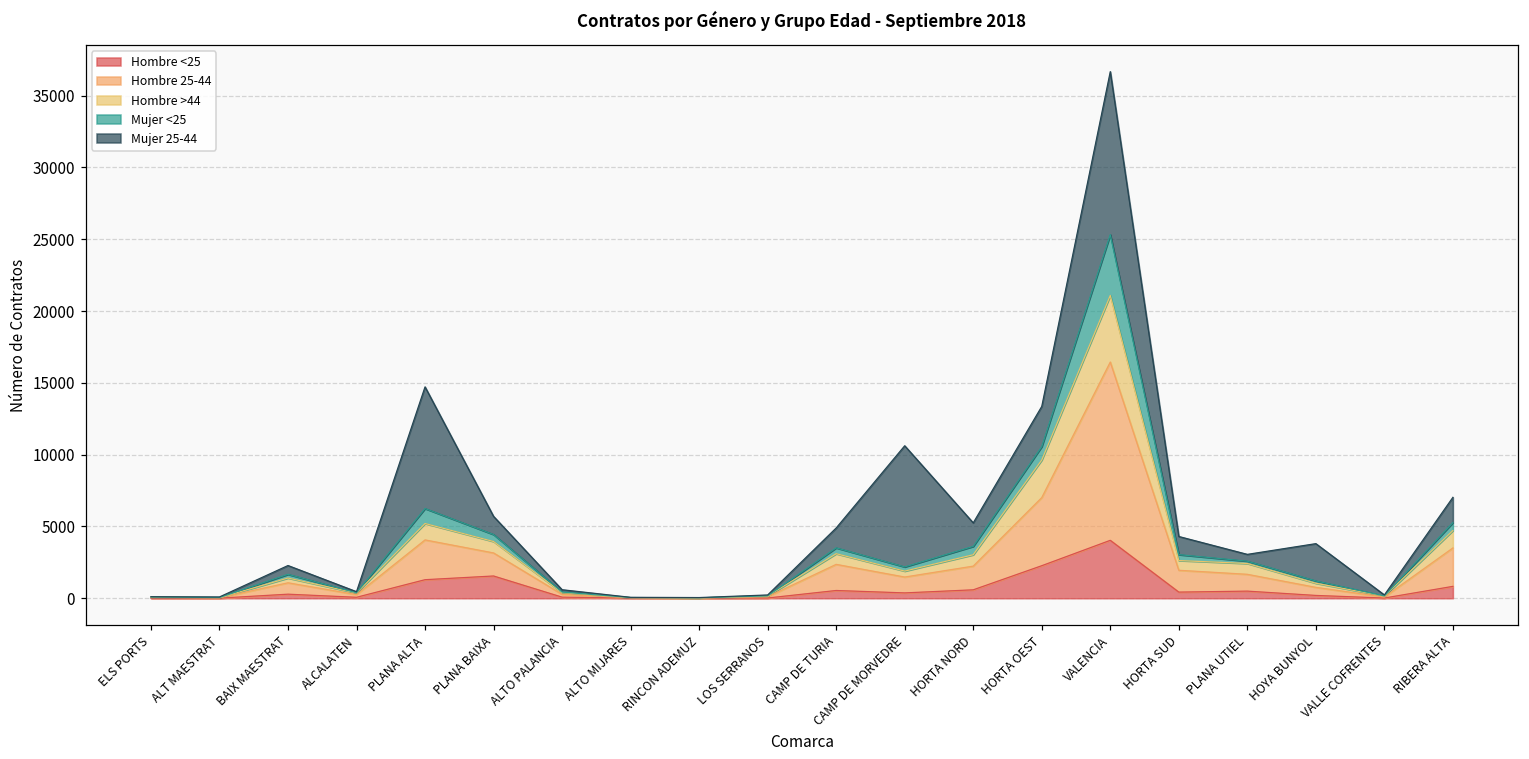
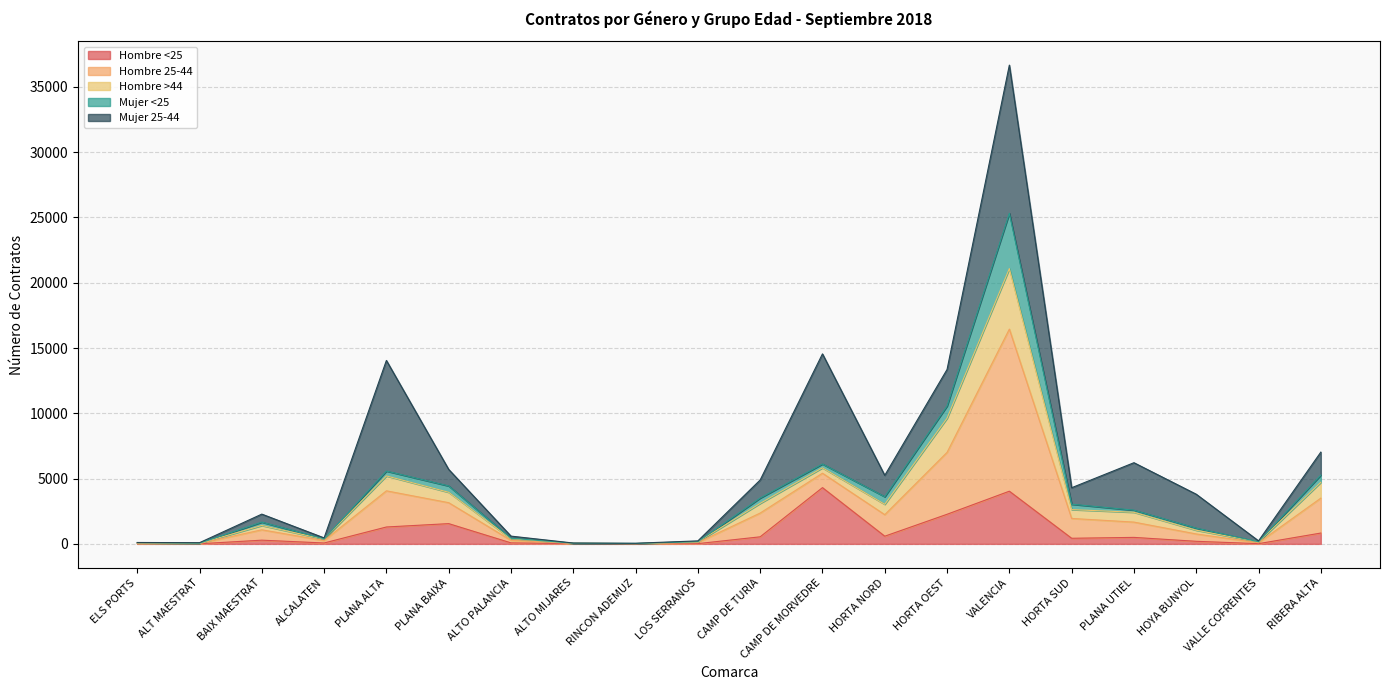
Mujer <25, PLANA ALTA: 1000 -> 400
Hombre <25, CAMP DE MORVEDRE: 400 -> 4300
Mujer 25-44, PLANA UTIEL: 500 -> 3600
